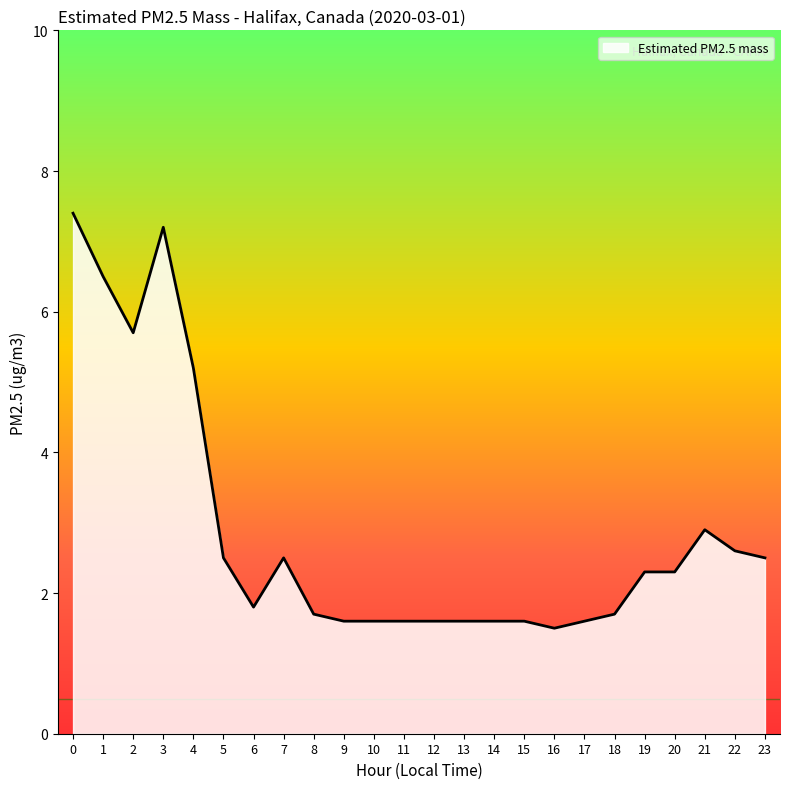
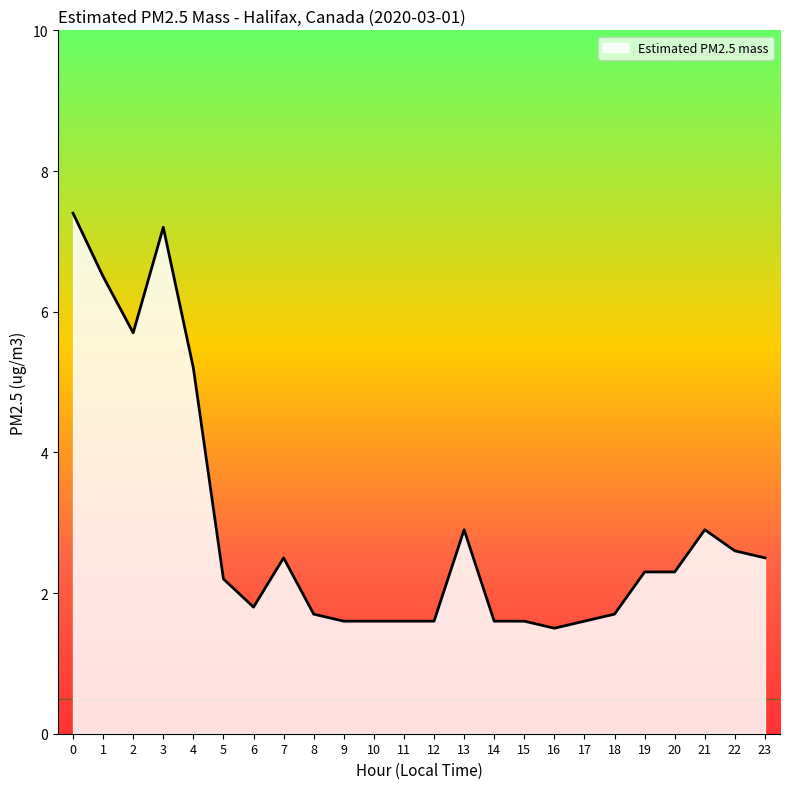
5: 2.5 -> 2.2
13: 1.6 -> 2.9
